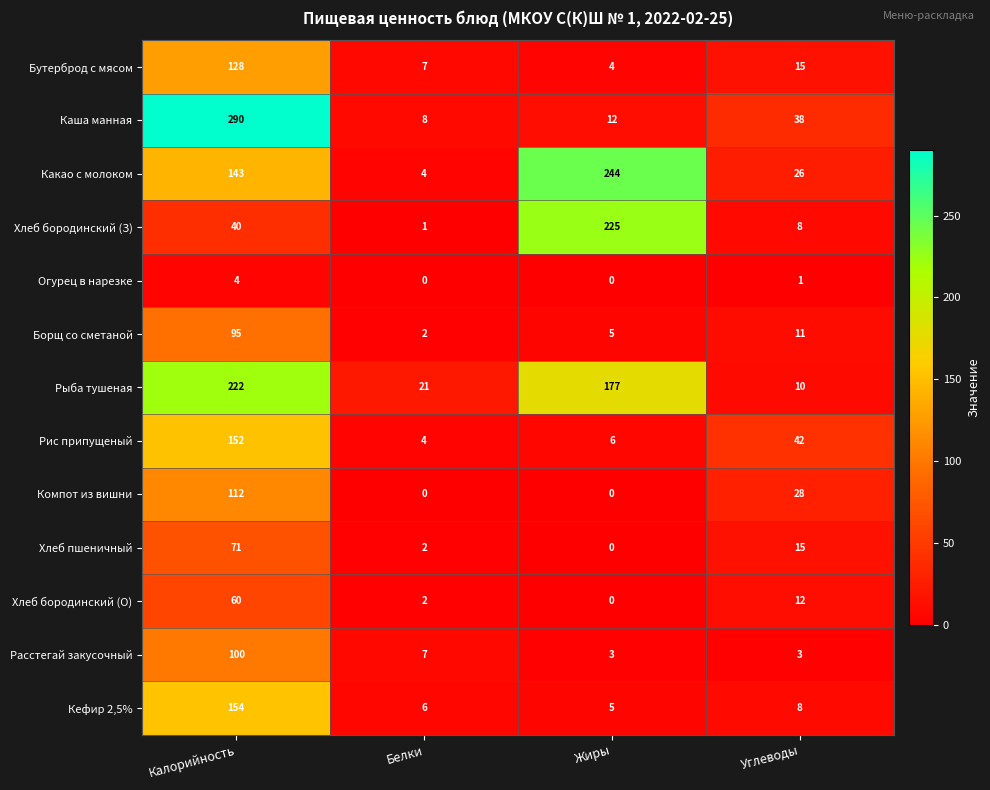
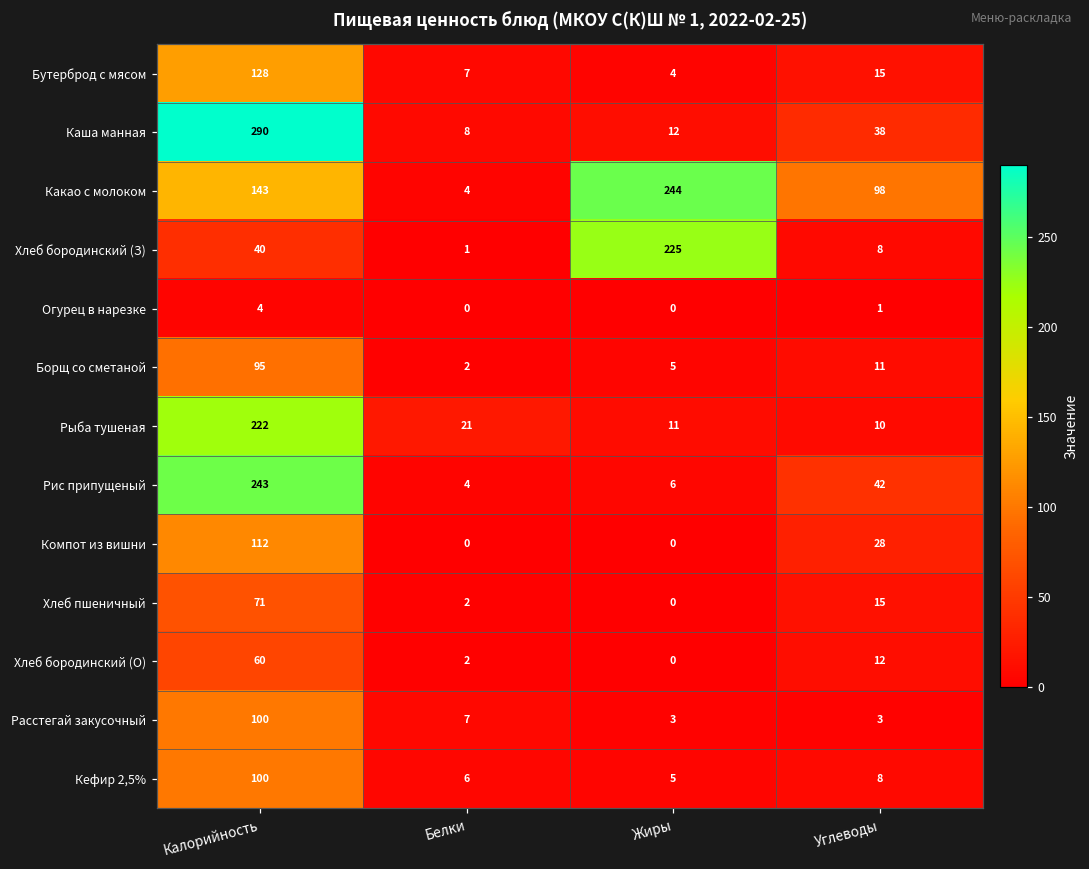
Какао с молоком, Углеводы: 26 -> 98
Рыба тушеная, Жиры: 177 -> 11
Рис припущеный, Калорийность: 152 -> 243
Кефир 2,5%, Калорийность: 154 -> 100
